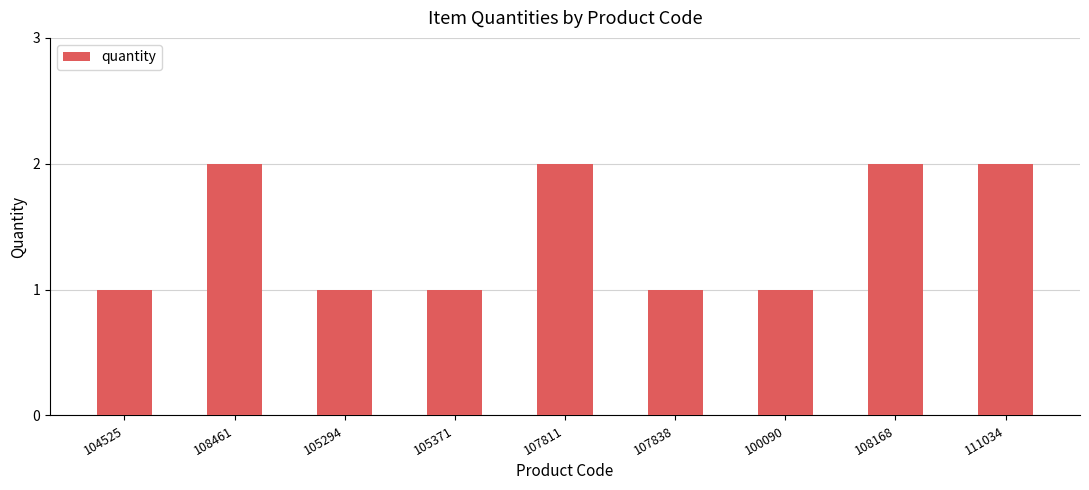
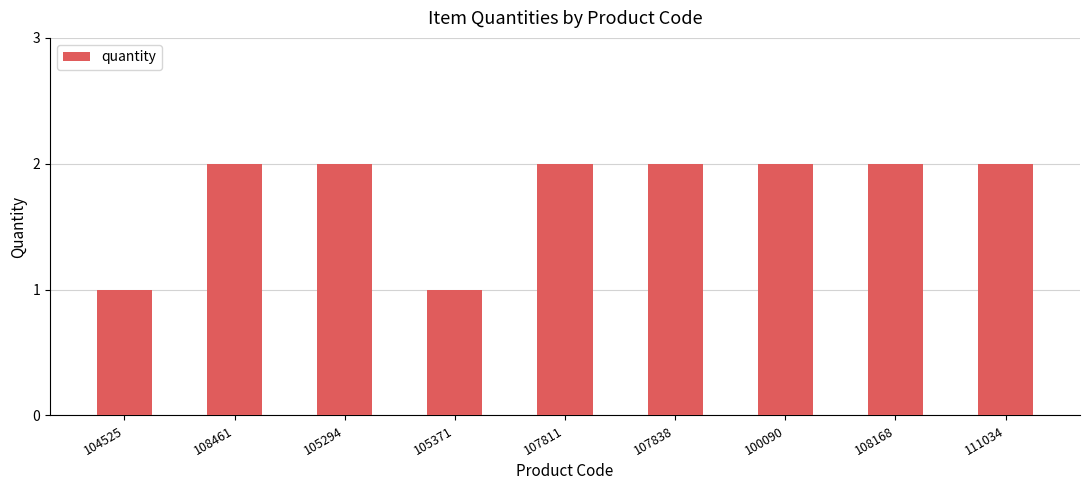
105294: 1 -> 2
107838: 1 -> 2
100090: 1 -> 2
